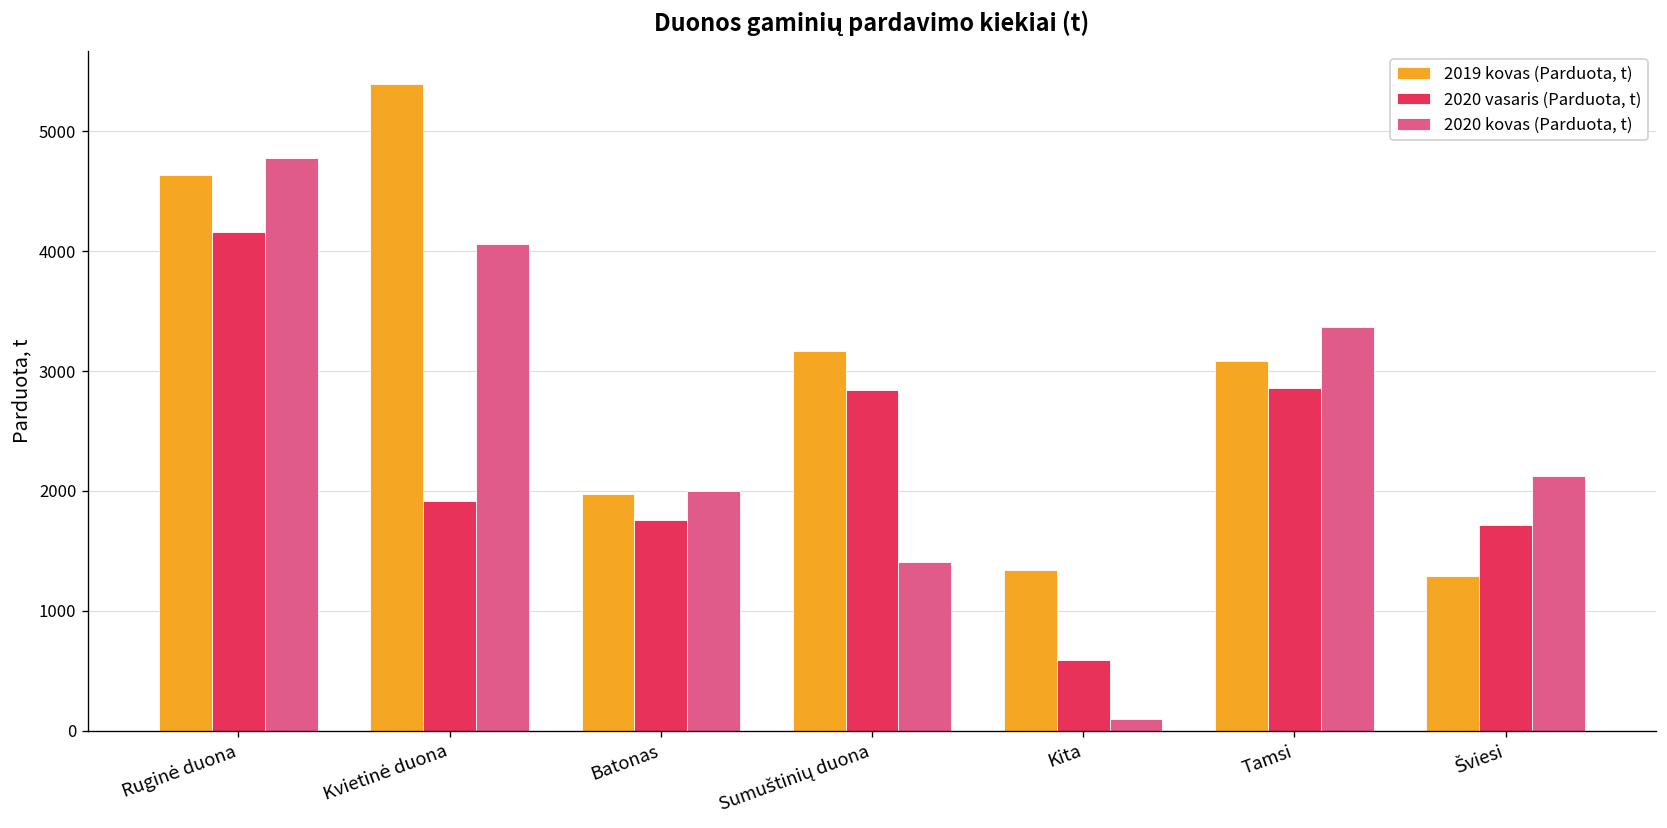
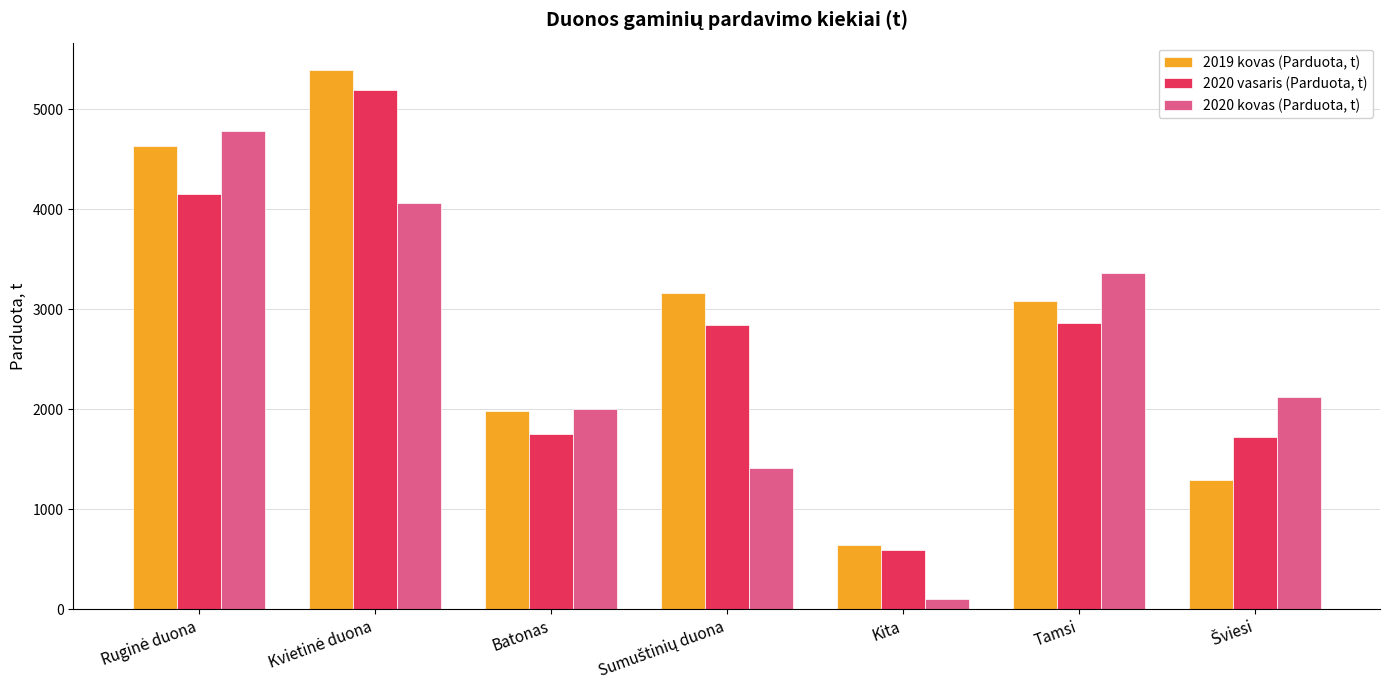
2020 vasaris (Parduota, t), Kvietinė duona: 1900 -> 5200
2019 kovas (Parduota, t), Kita: 1300 -> 600
